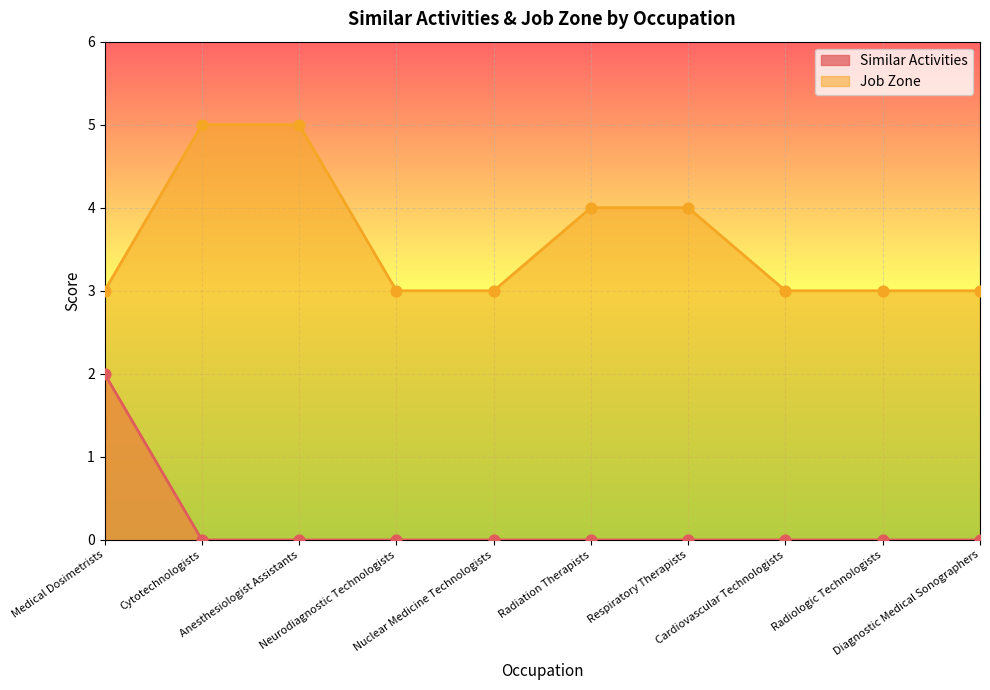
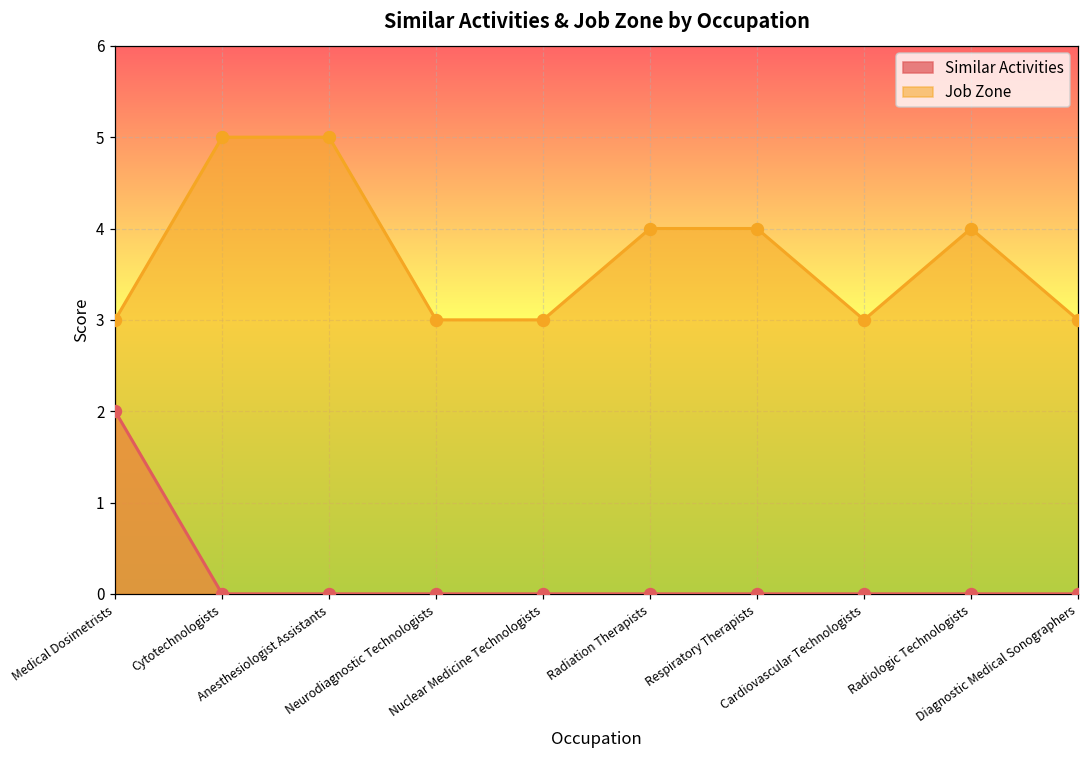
Job Zone, Radiologic Technologists: 3 -> 4
